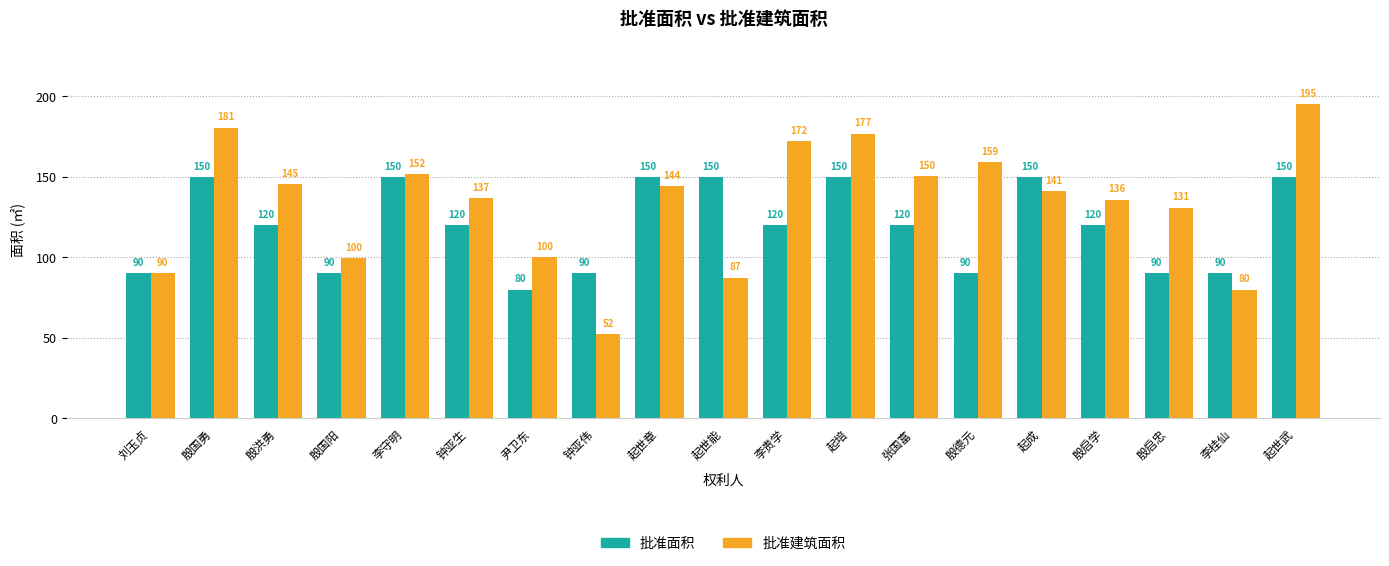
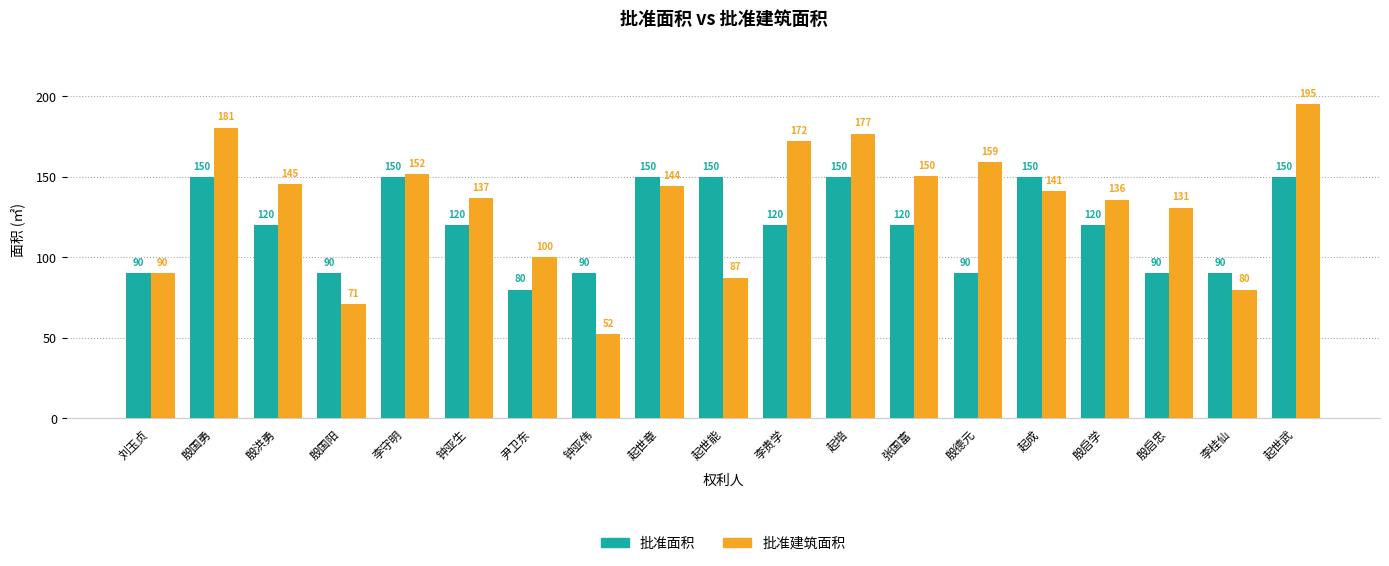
批准建筑面积, 殷国阳: 100 -> 71
